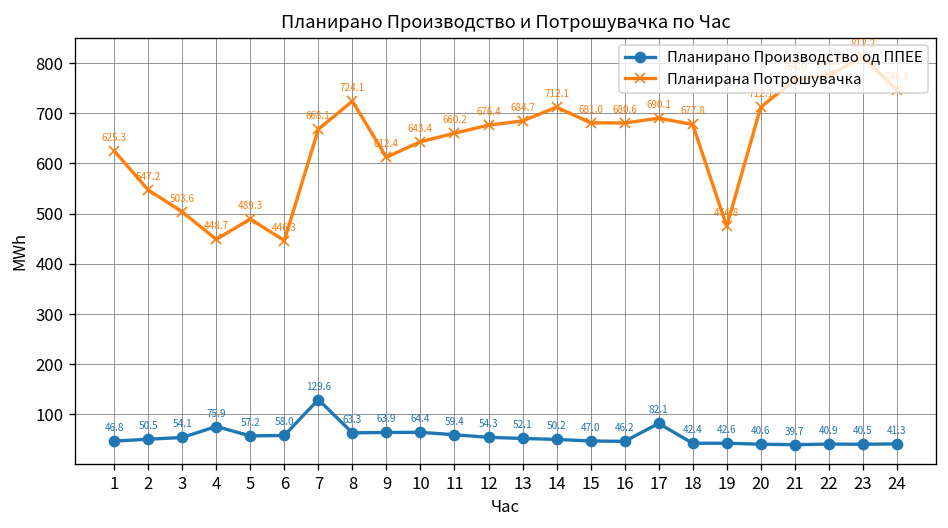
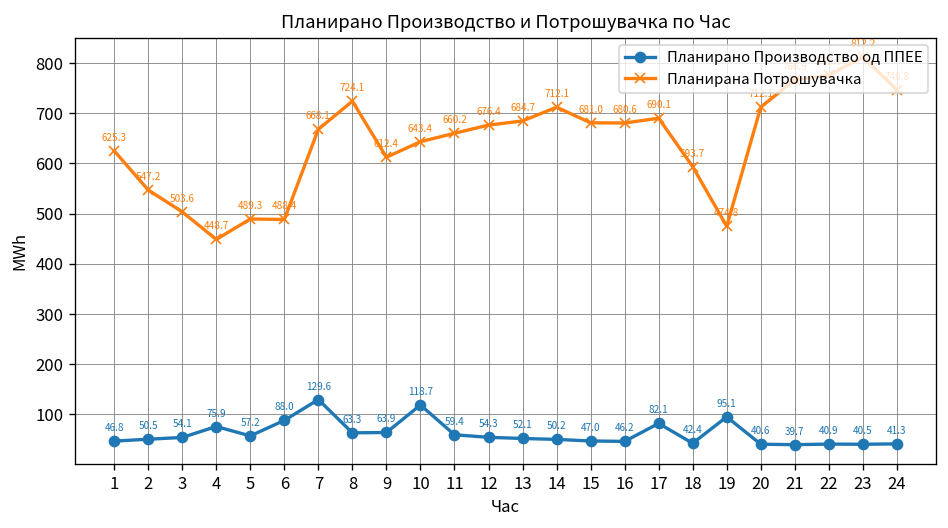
Планирано Производство од ППЕЕ, 6: 58.0 -> 88.0
Планирана Потрошувачка, 6: 446.3 -> 488.4
Планирано Производство од ППЕЕ, 10: 64.4 -> 118.7
Планирана Потрошувачка, 18: 677.8 -> 593.7
Планирано Производство од ППЕЕ, 19: 42.6 -> 95.1
